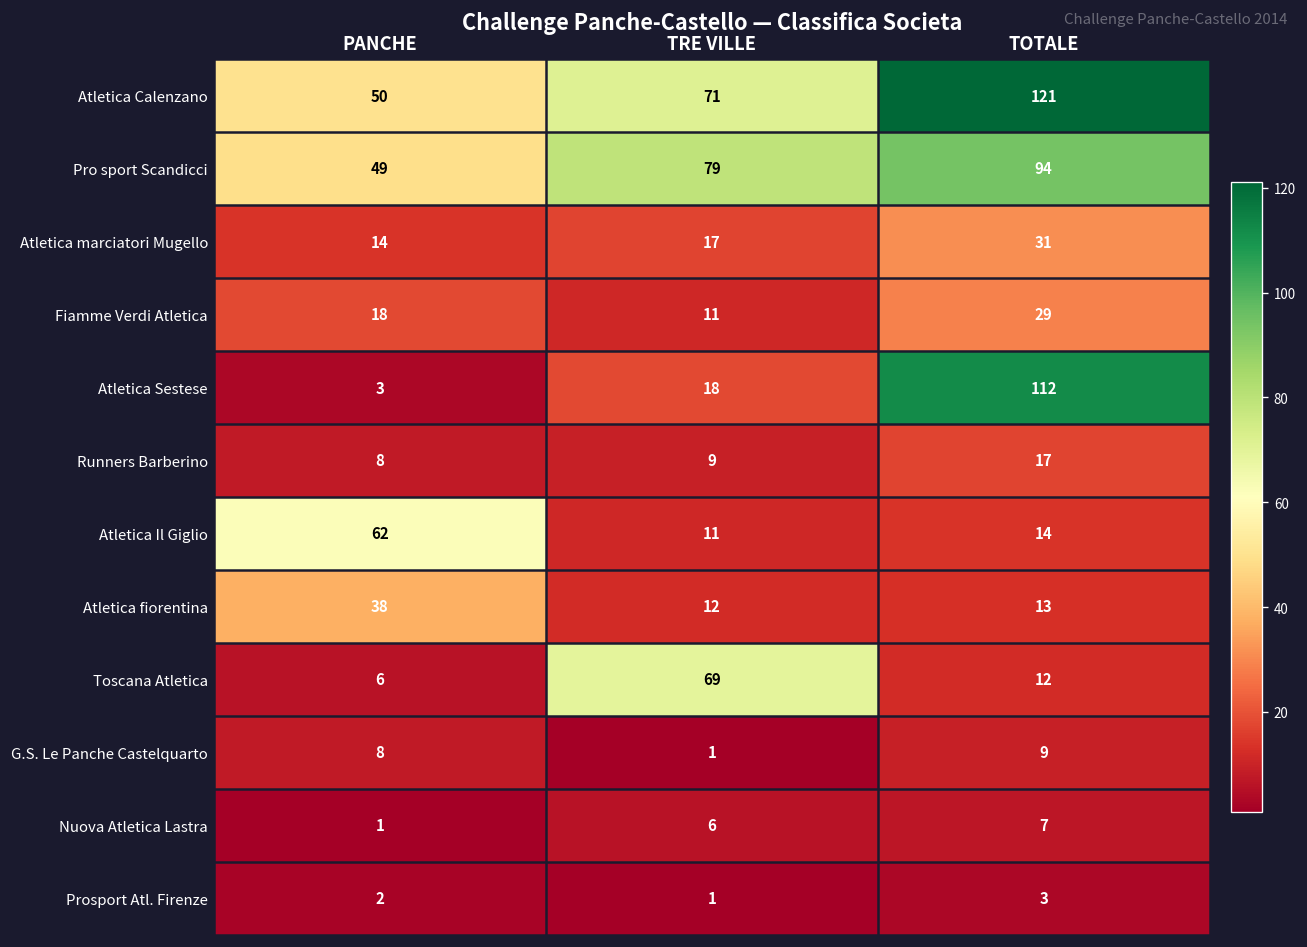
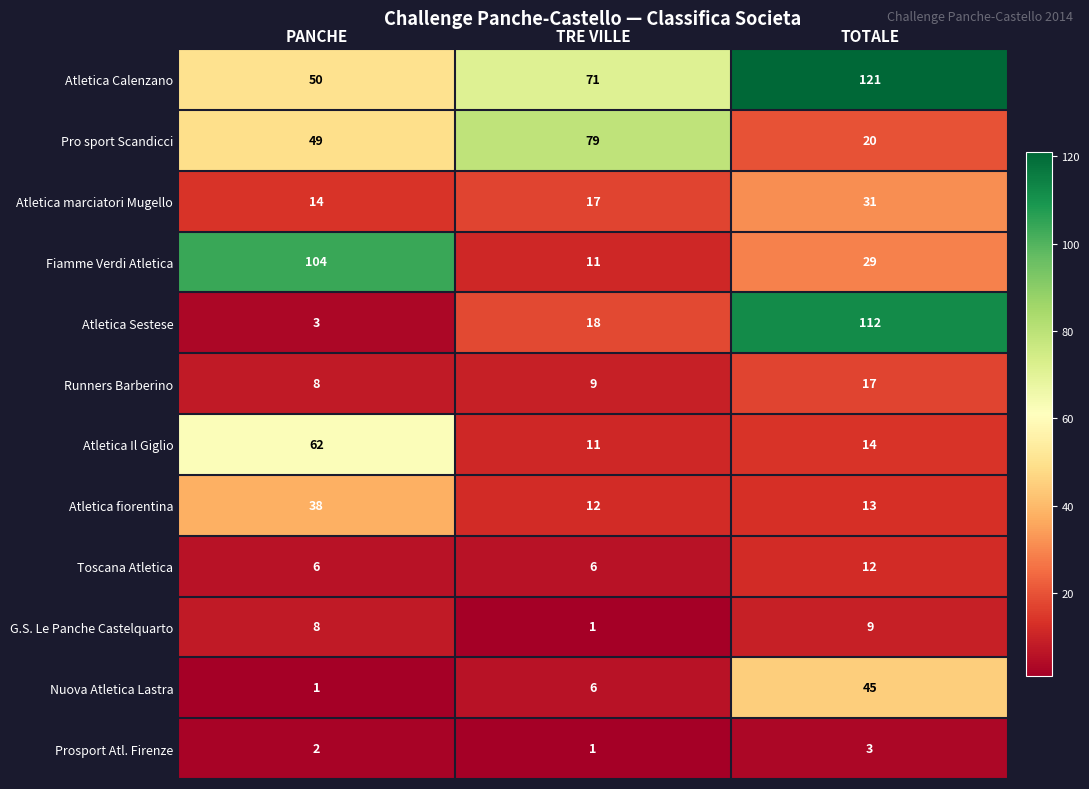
Pro sport Scandicci, TOTALE: 94 -> 20
Fiamme Verdi Atletica, PANCHE: 18 -> 104
Toscana Atletica, TRE VILLE: 69 -> 6
Nuova Atletica Lastra, TOTALE: 7 -> 45
